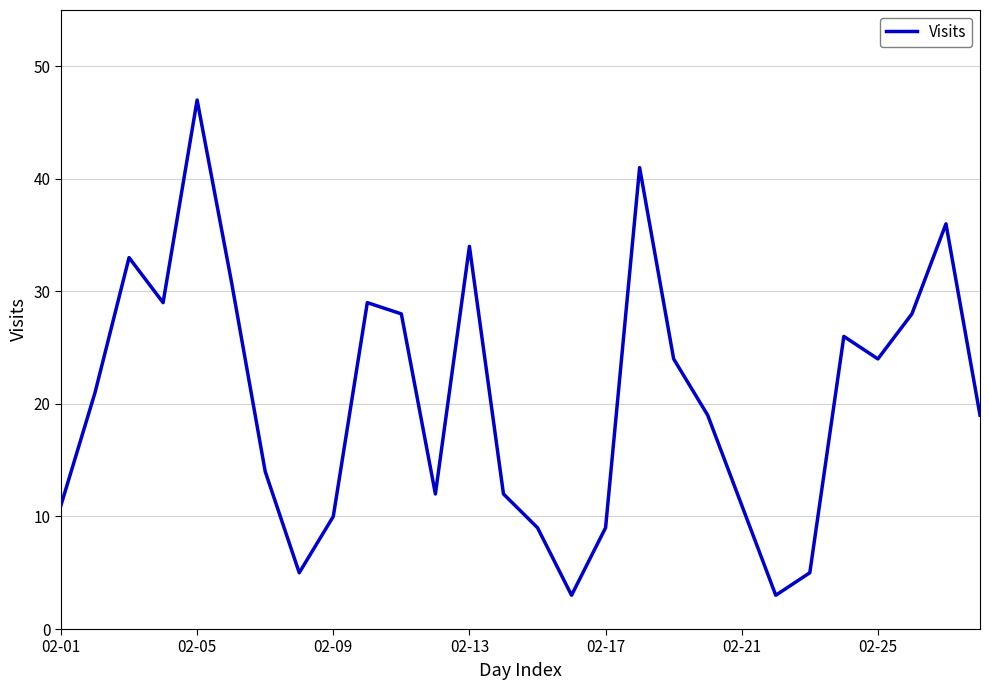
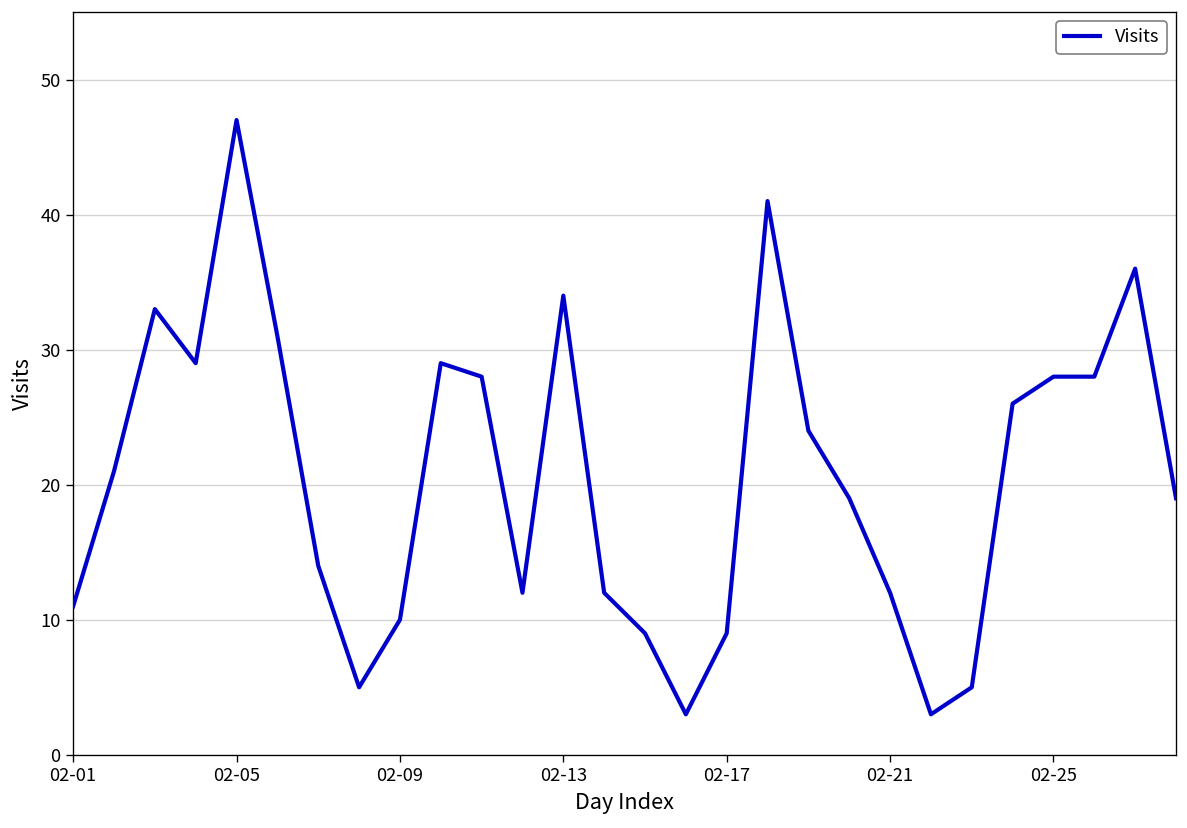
02-21: 11 -> 12
02-25: 24 -> 28
